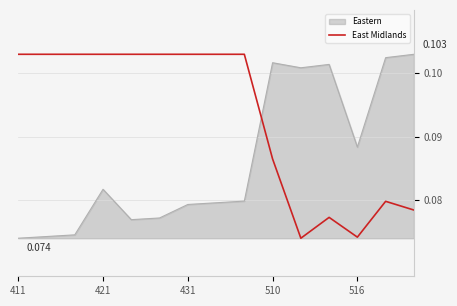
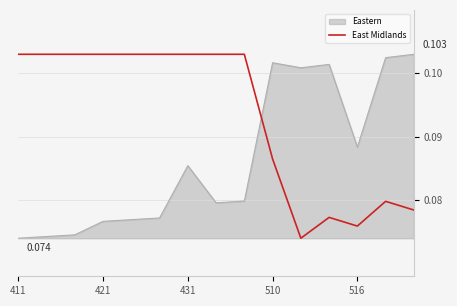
Eastern, 421: 0.082 -> 0.077
Eastern, 431: 0.079 -> 0.085
East Midlands, 516: 0.074 -> 0.076
